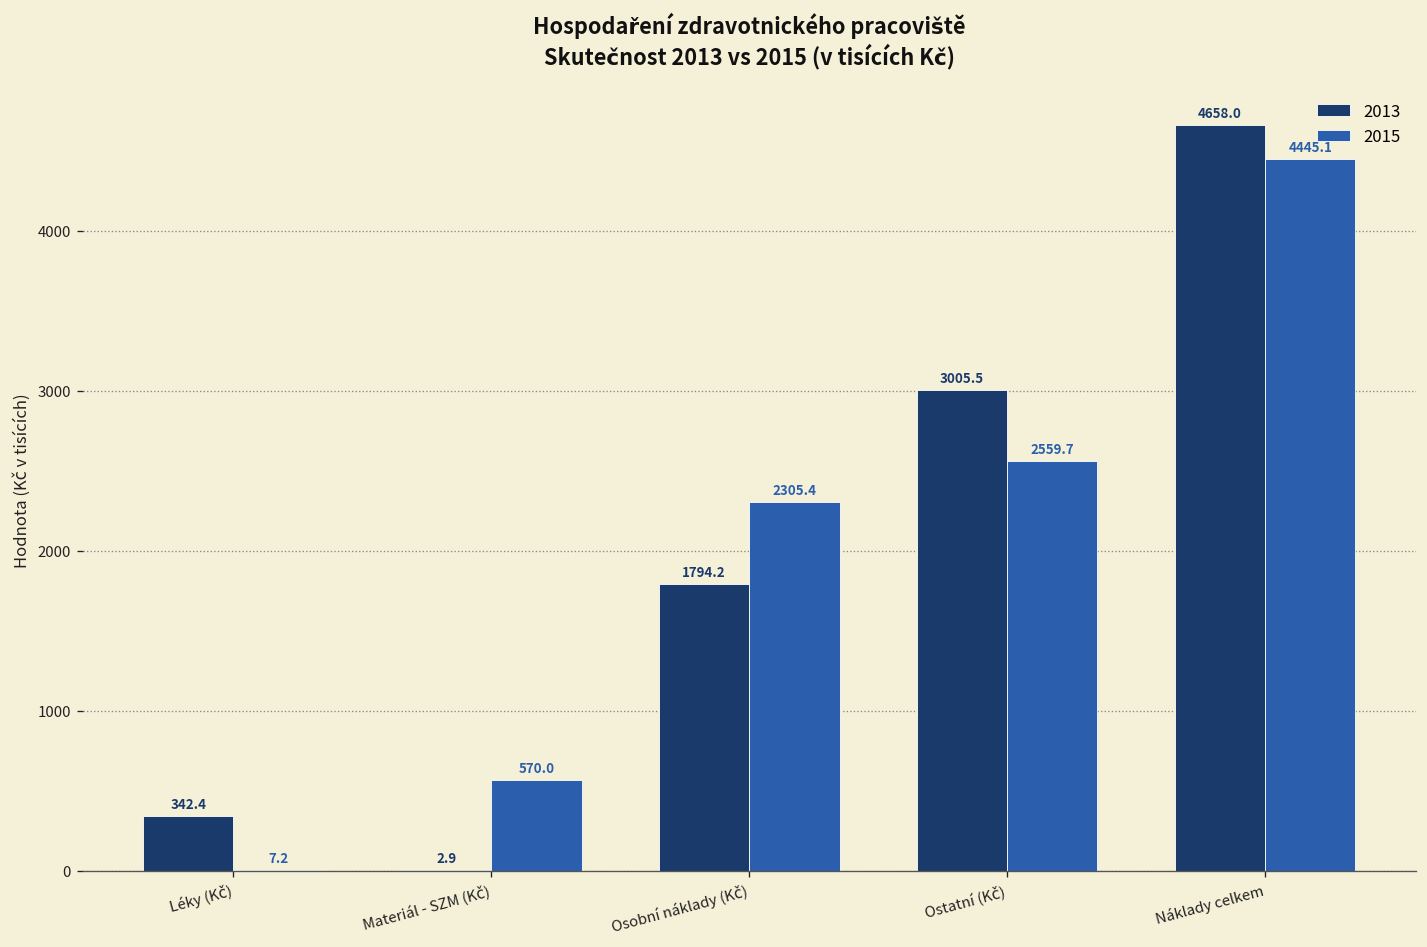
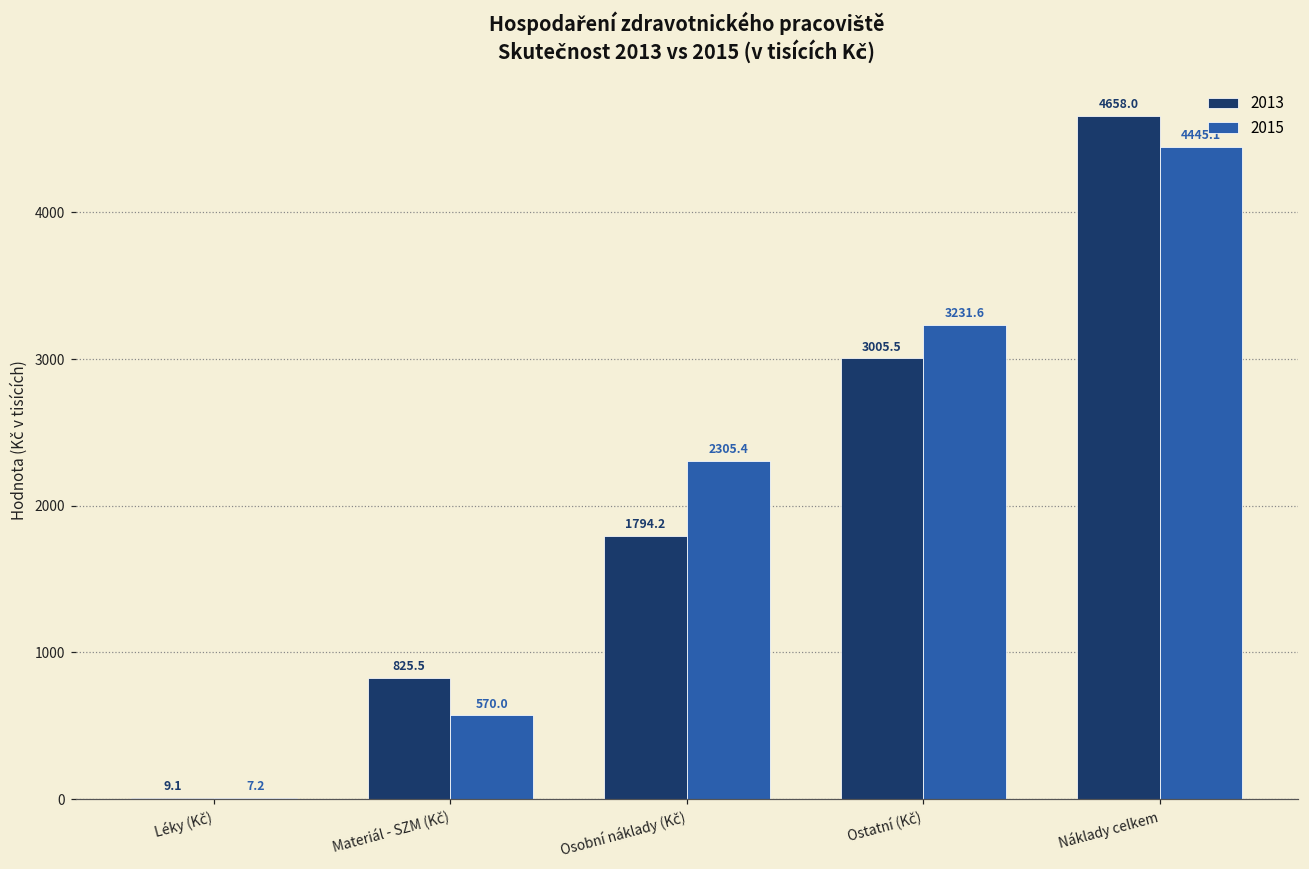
2013, Léky (Kč): 342.4 -> 9.1
2013, Materiál - SZM (Kč): 2.9 -> 825.5
2015, Ostatní (Kč): 2559.7 -> 3231.6
